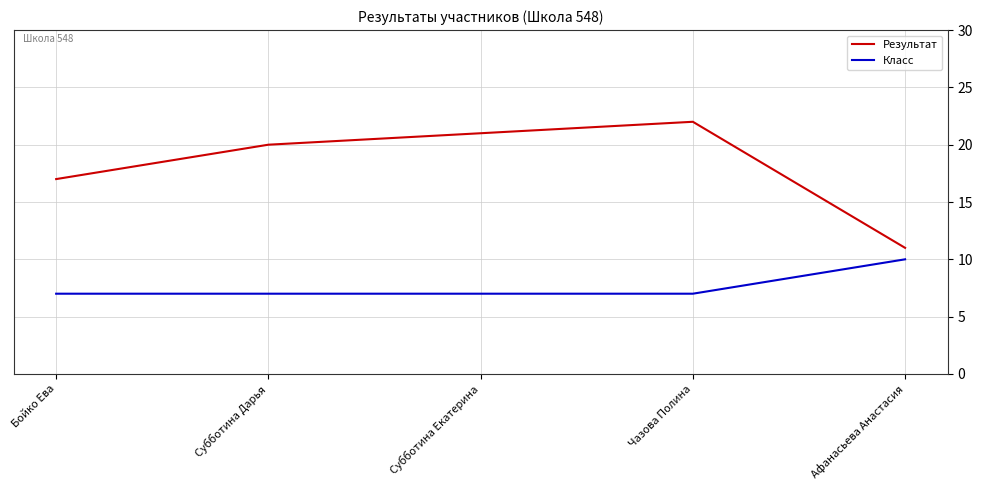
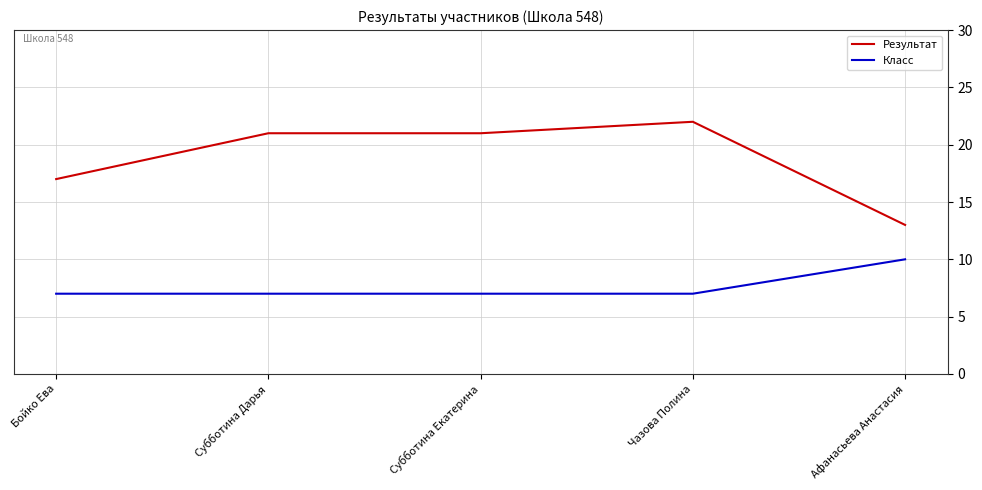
Результат, Субботина Дарья: 20 -> 21
Результат, Афанасьева Анастасия: 11 -> 13
